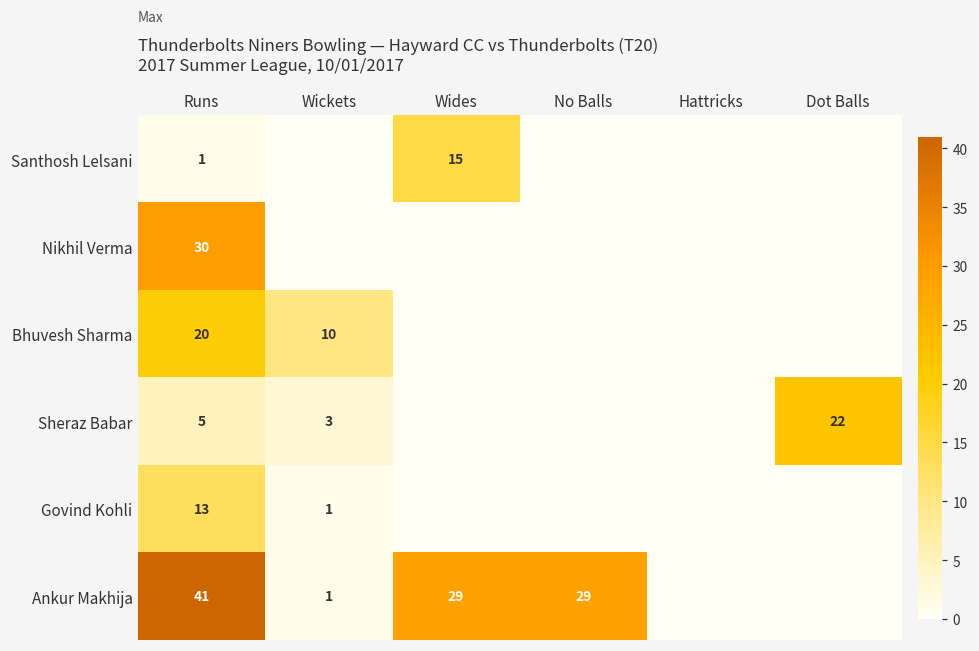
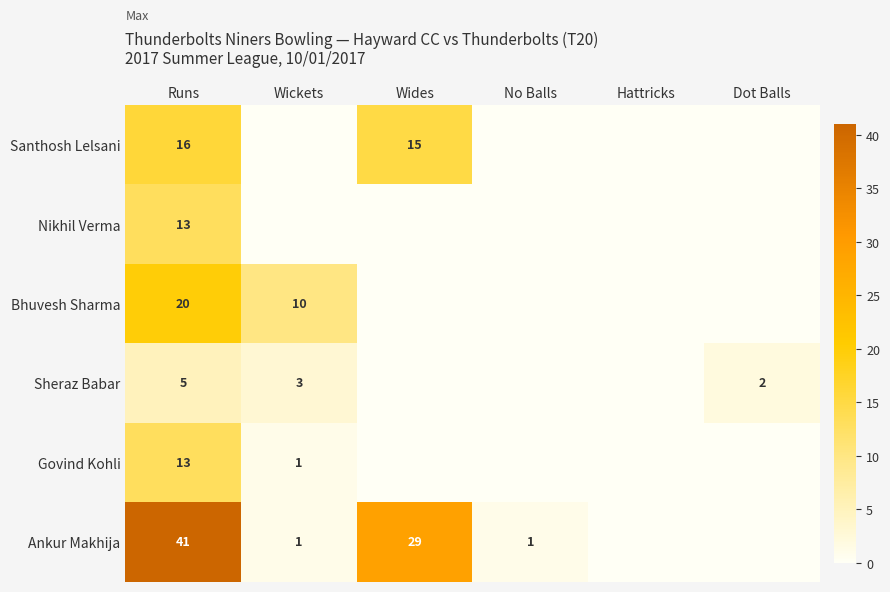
Santhosh Lelsani, Runs: 1 -> 16
Nikhil Verma, Runs: 30 -> 13
Sheraz Babar, Dot Balls: 22 -> 2
Ankur Makhija, No Balls: 29 -> 1
